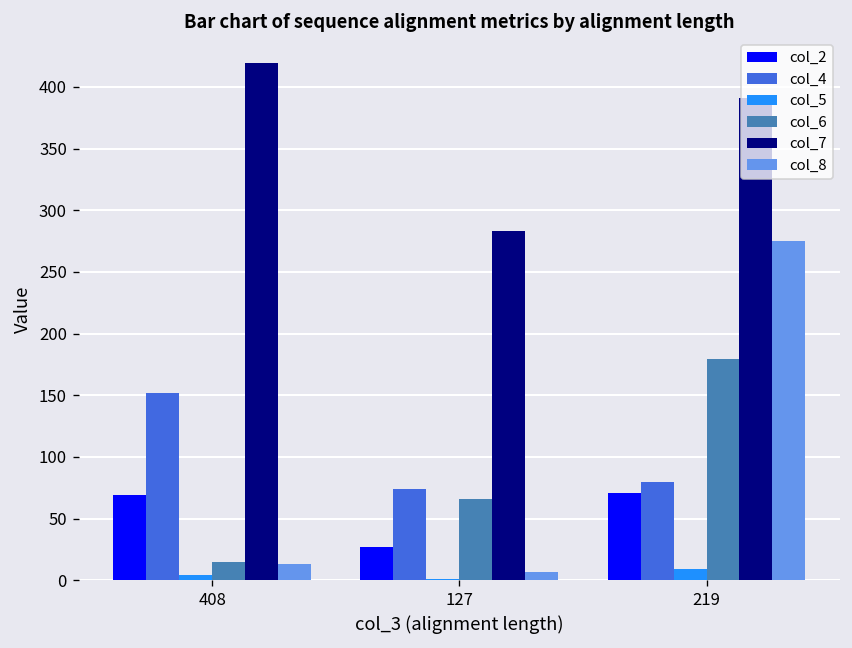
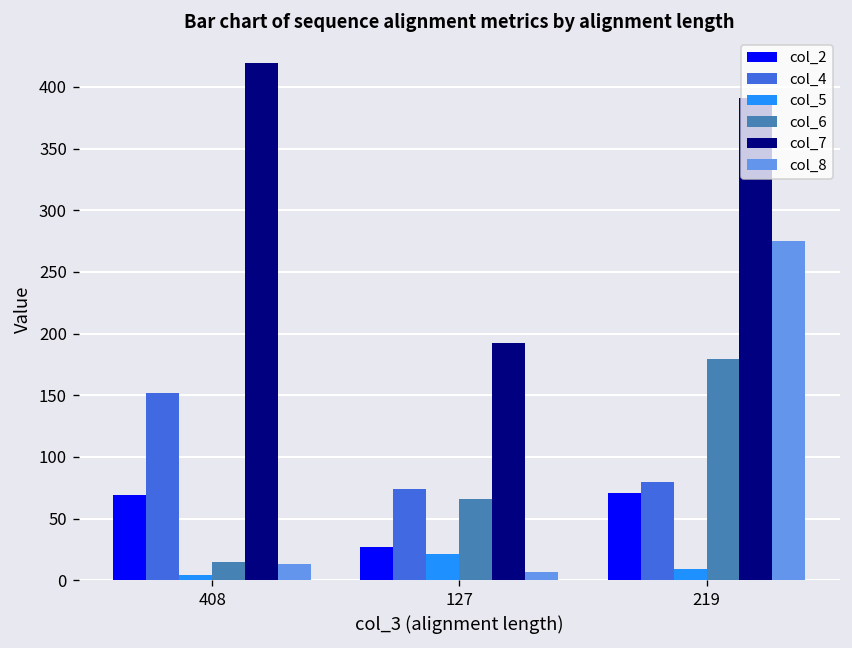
col_5, 127: 1 -> 21
col_7, 127: 283 -> 192
